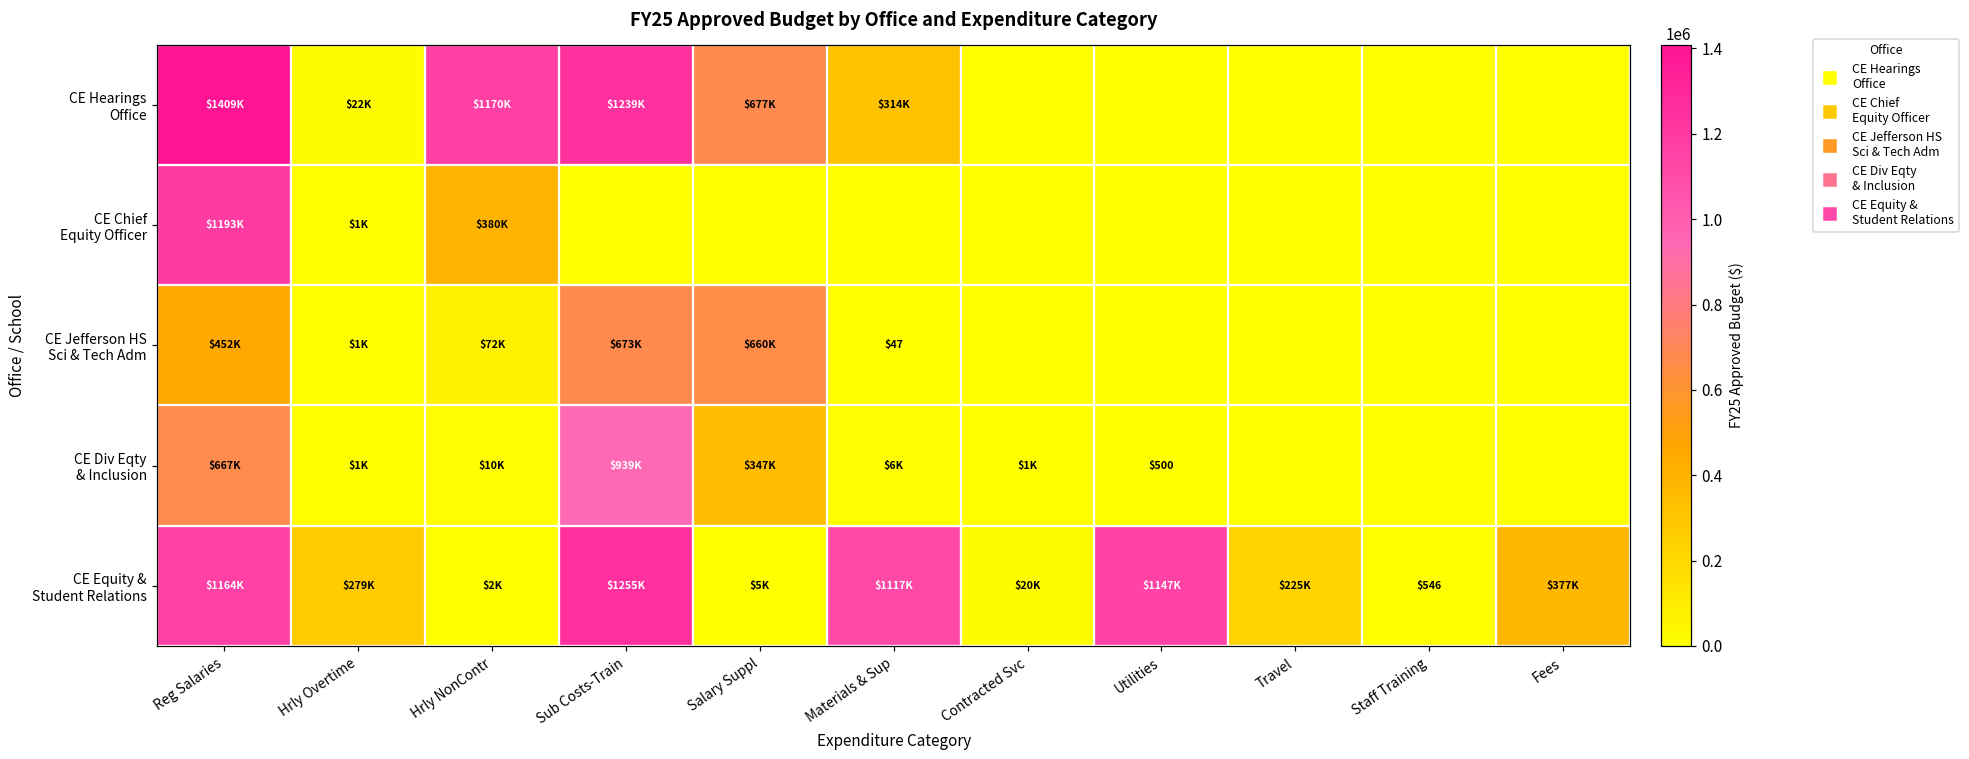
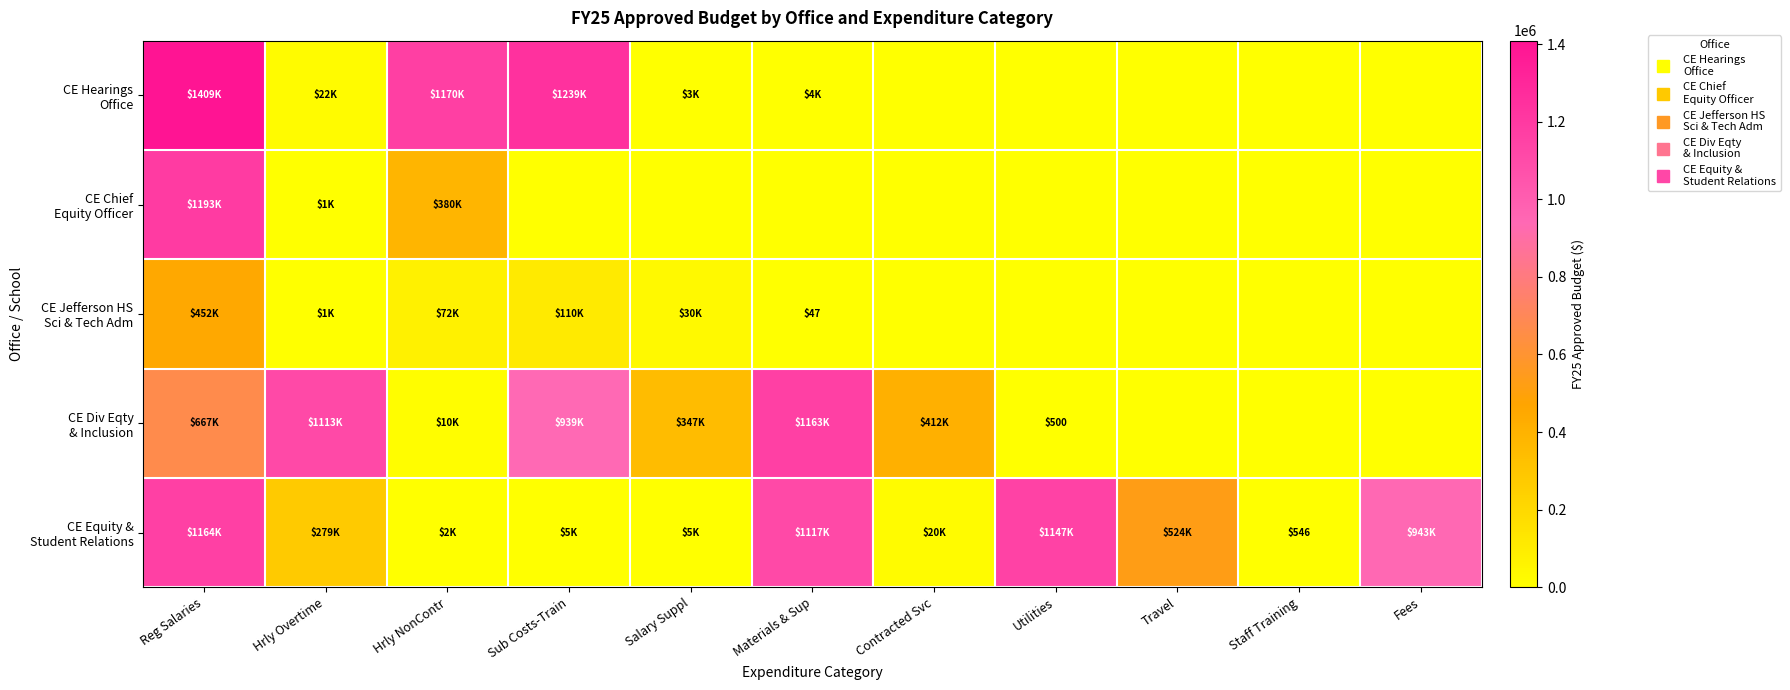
CE Hearings Office, Salary Suppl: $677K -> $3K
CE Hearings Office, Materials & Sup: $314K -> $4K
CE Jefferson HS Sci & Tech Adm, Sub Costs-Train: $673K -> $110K
CE Jefferson HS Sci & Tech Adm, Salary Suppl: $660K -> $30K
CE Div Eqty & Inclusion, Hrly Overtime: $1K -> $1113K
CE Div Eqty & Inclusion, Materials & Sup: $6K -> $1163K
CE Div Eqty & Inclusion, Contracted Svc: $1K -> $412K
CE Equity & Student Relations, Sub Costs-Train: $1255K -> $5K
CE Equity & Student Relations, Travel: $225K -> $524K
CE Equity & Student Relations, Fees: $377K -> $943K
